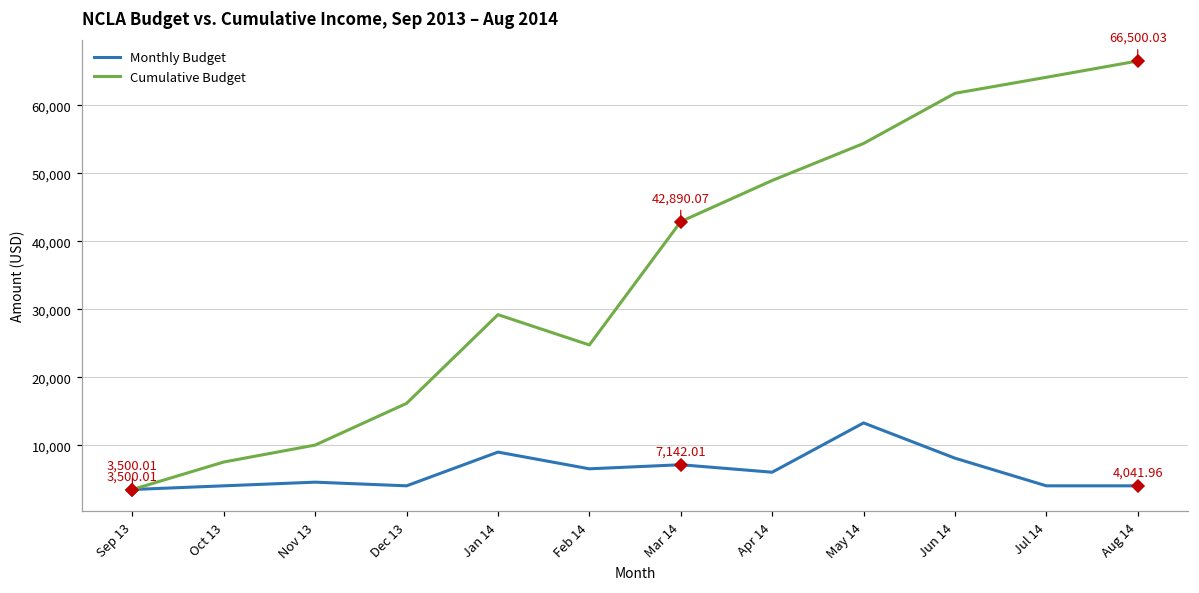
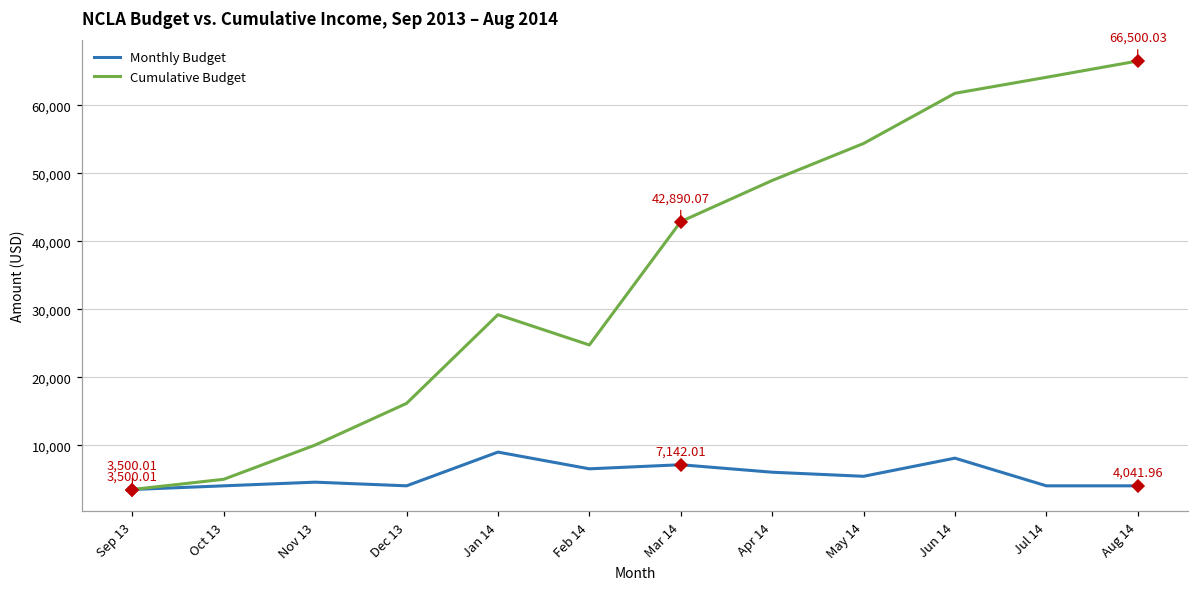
Cumulative Budget, Oct 13: 8,000 -> 5,000
Monthly Budget, May 14: 13,000 -> 5,000
